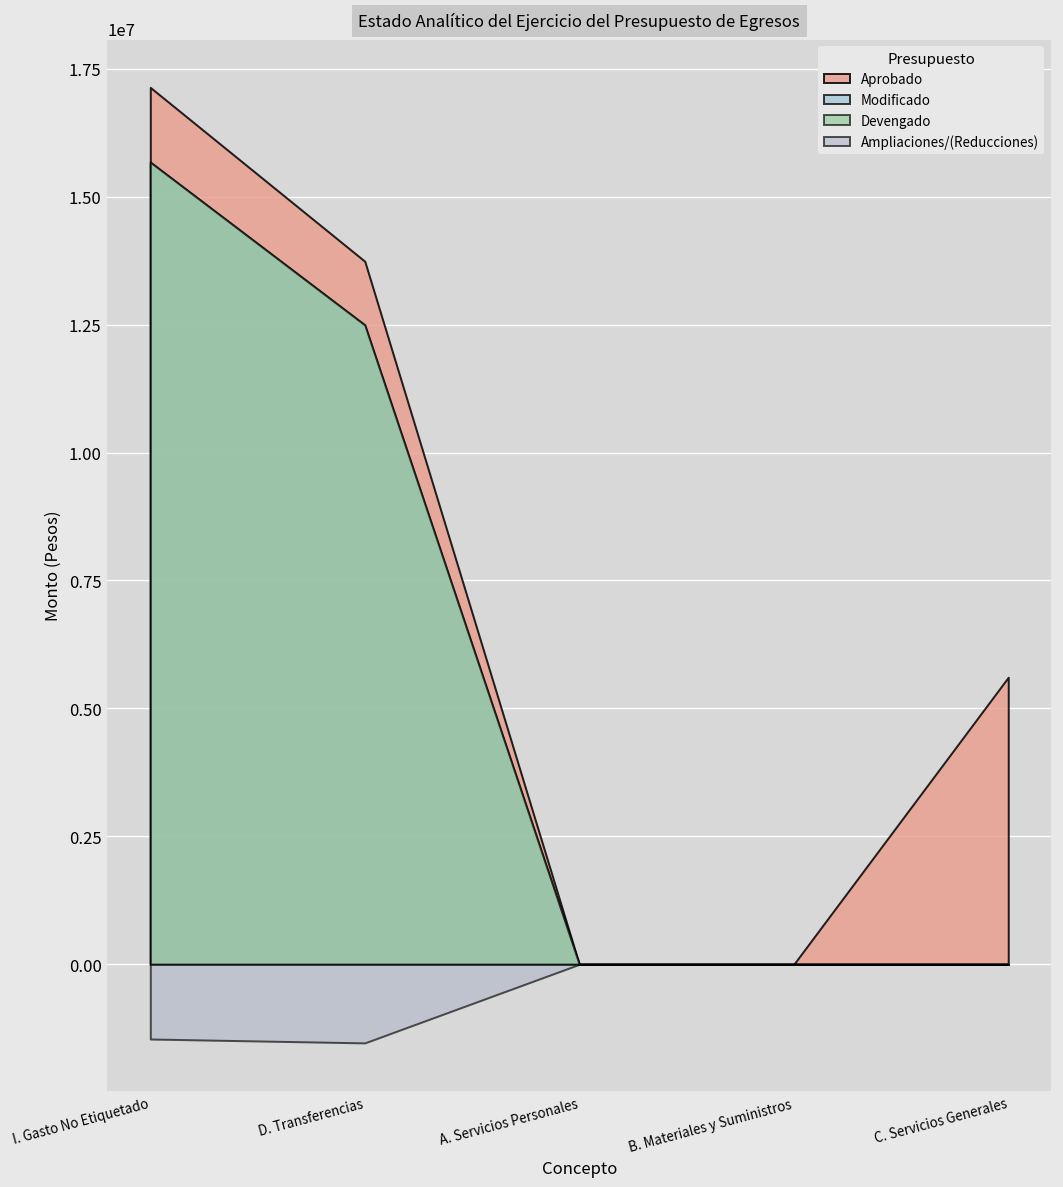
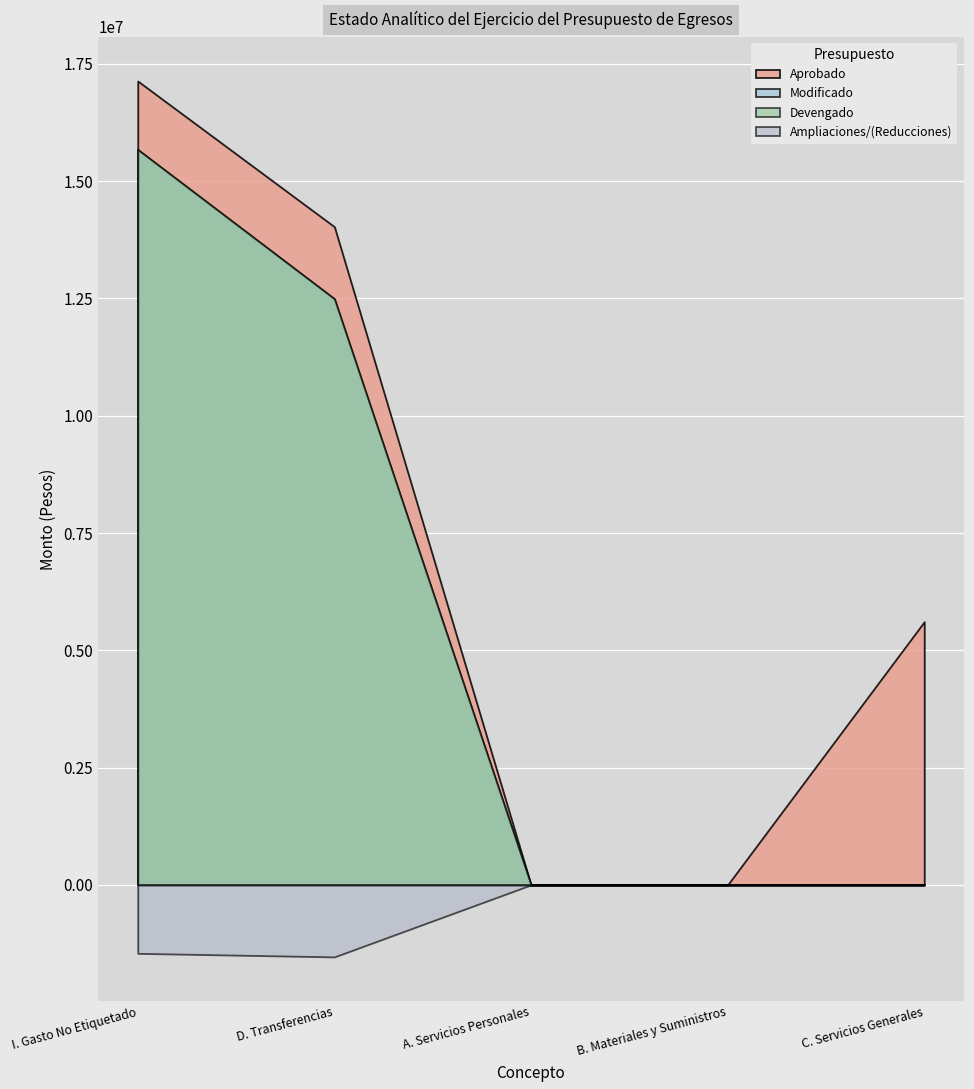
Aprobado, D. Transferencias: 13700000 -> 14000000
